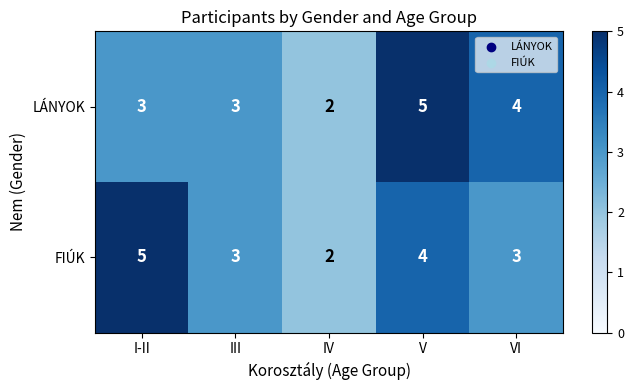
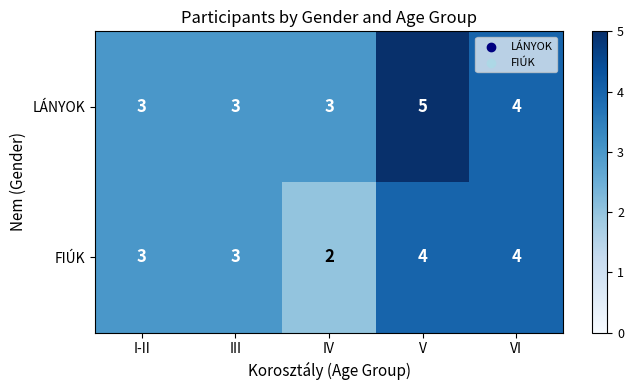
LÁNYOK, IV: 2 -> 3
FIÚK, I-II: 5 -> 3
FIÚK, VI: 3 -> 4
